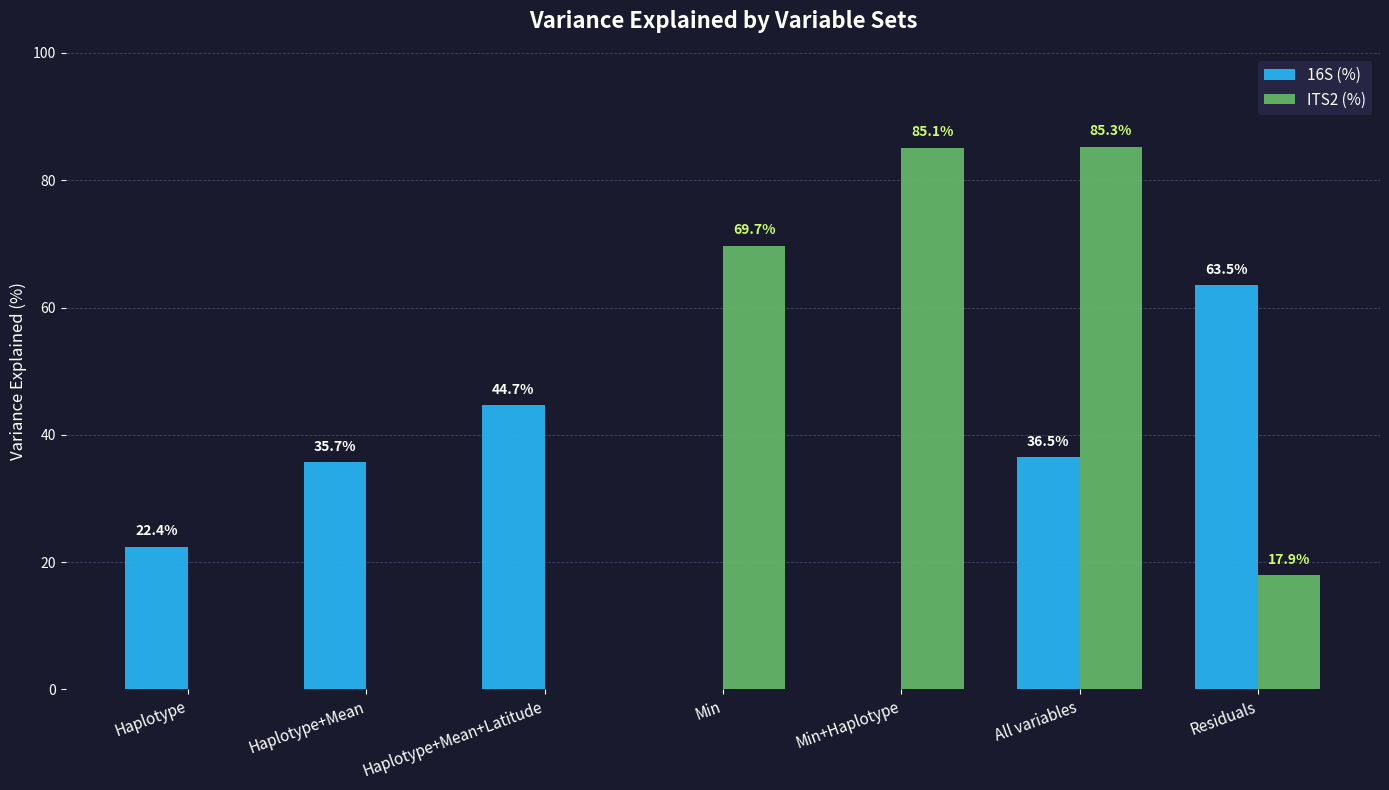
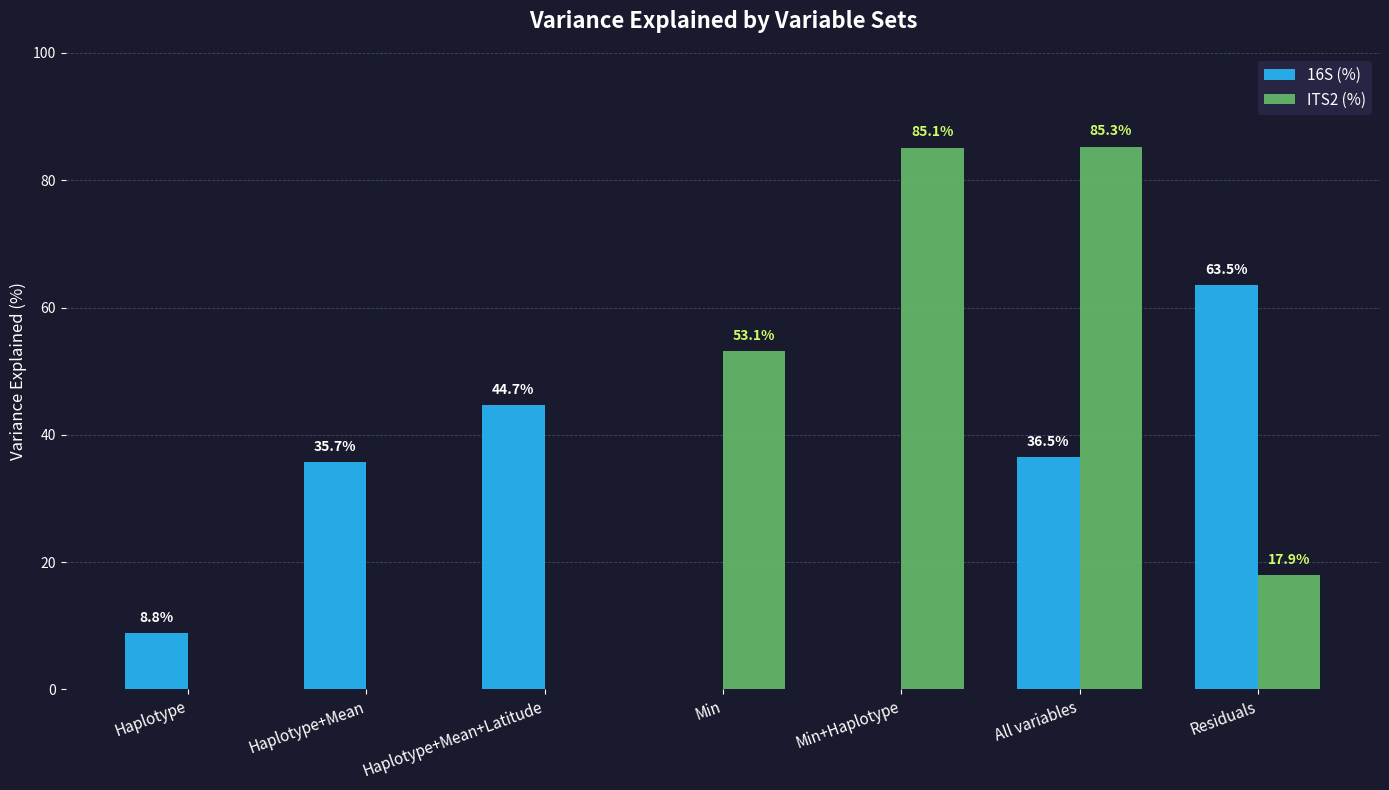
16S (%), Haplotype: 22.4% -> 8.8%
ITS2 (%), Min: 69.7% -> 53.1%
